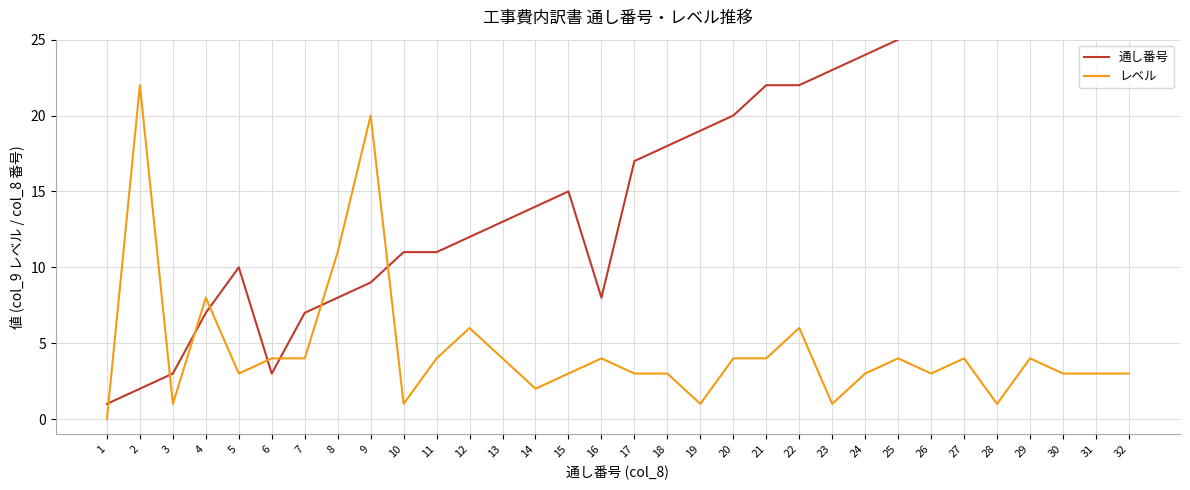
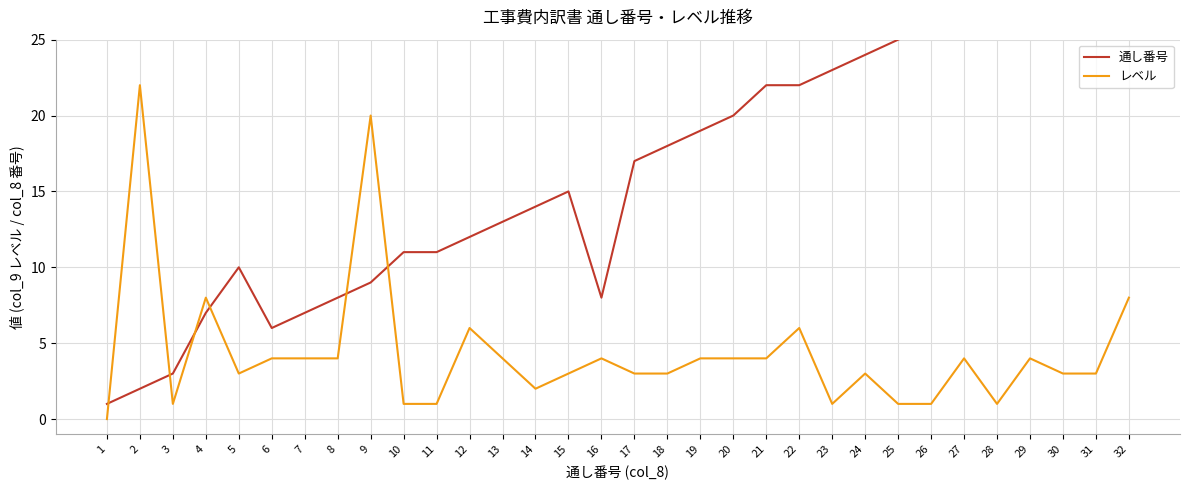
通し番号, 6: 3 -> 6
レベル, 8: 11 -> 4
レベル, 11: 4 -> 1
レベル, 19: 1 -> 4
レベル, 25: 4 -> 1
レベル, 26: 3 -> 1
レベル, 32: 3 -> 8
